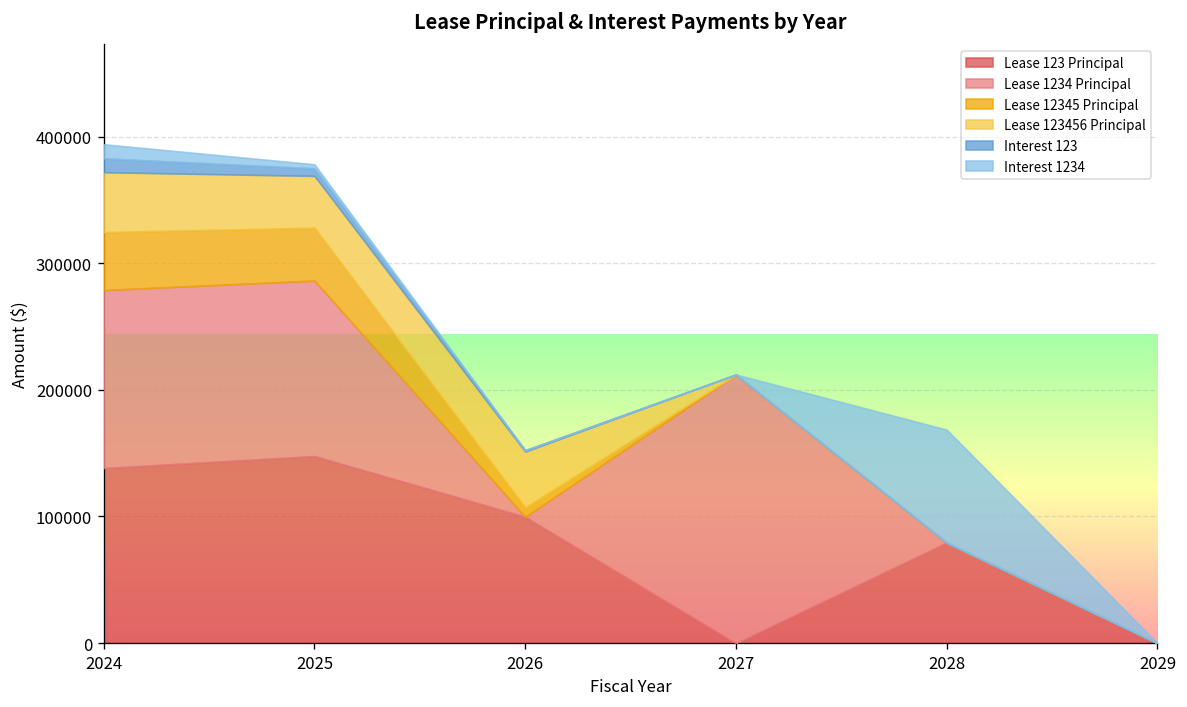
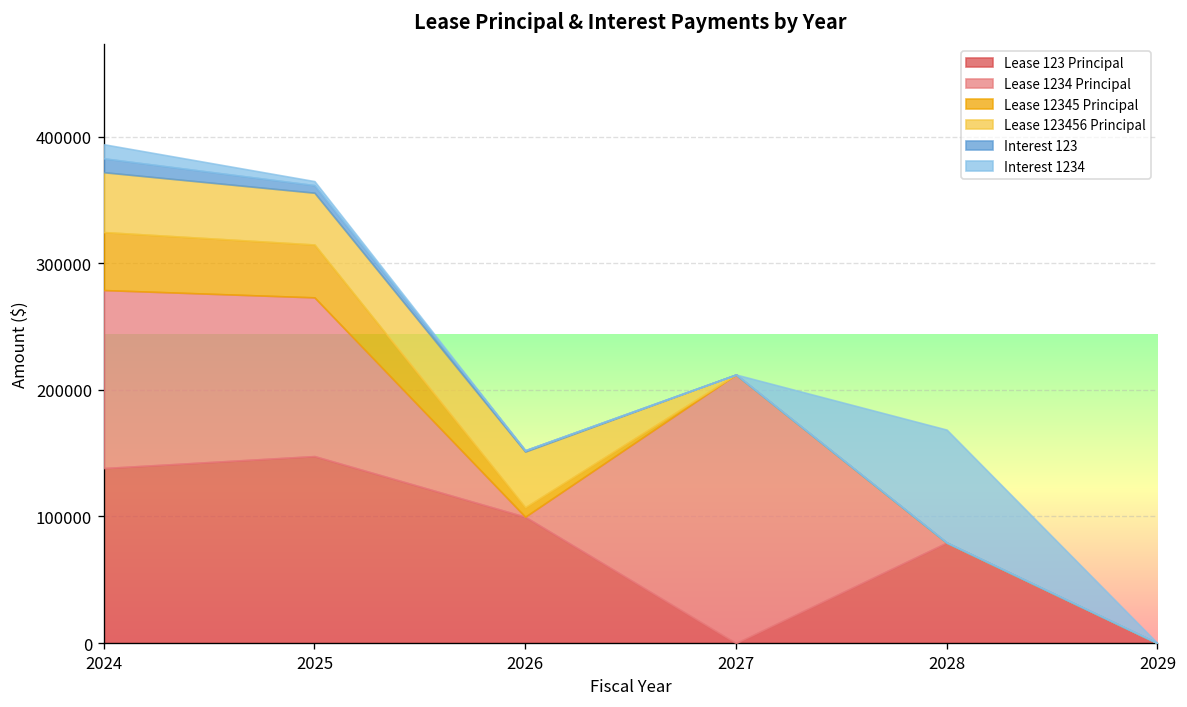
Lease 1234 Principal, 2025: 139000 -> 125000
